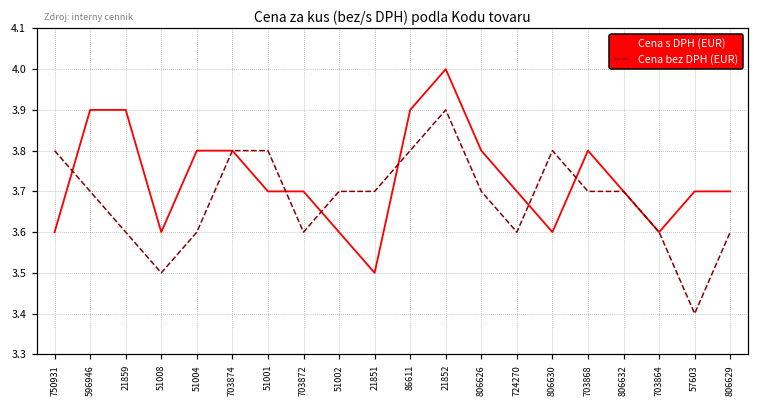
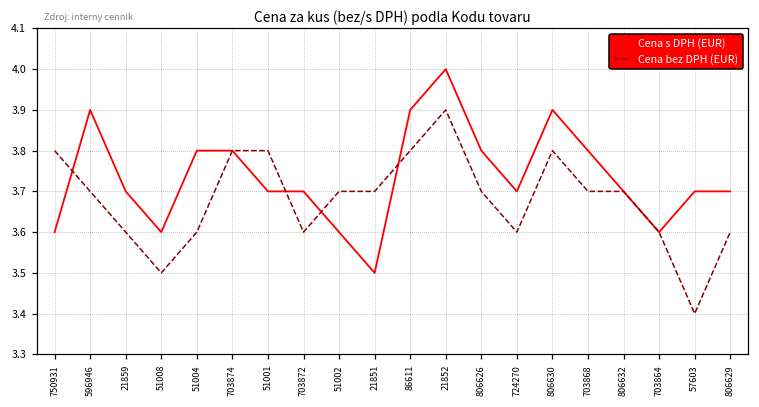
Cena s DPH (EUR), 21859: 3.9 -> 3.7
Cena s DPH (EUR), 806630: 3.6 -> 3.9
